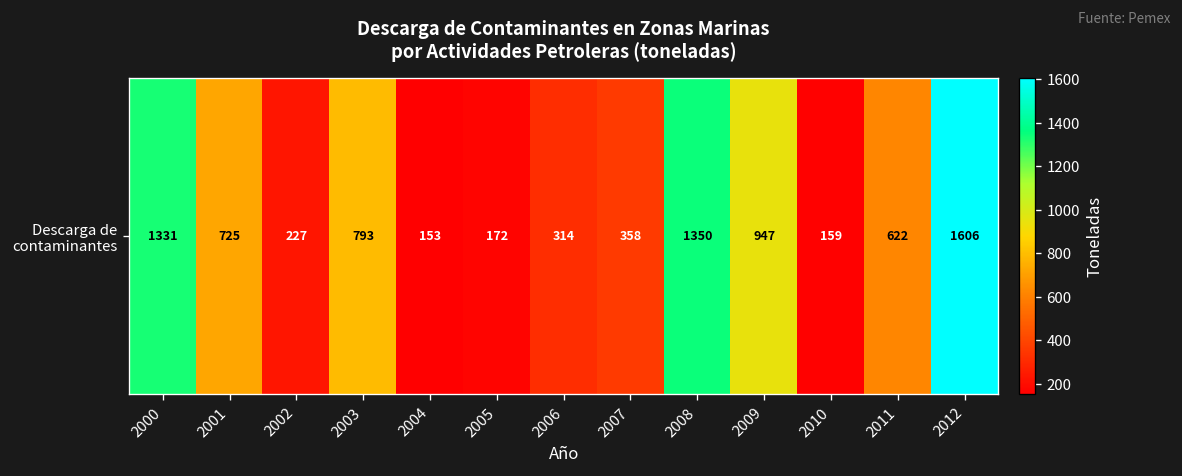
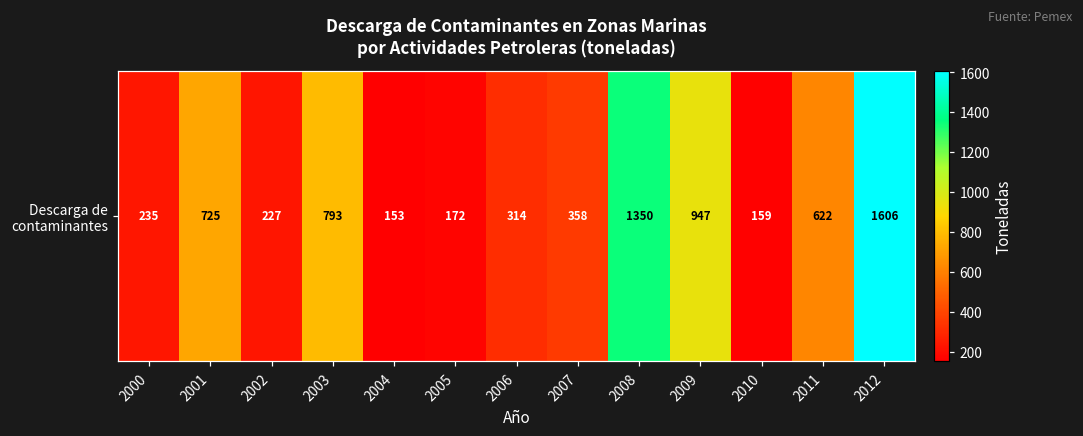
Descarga de contaminantes, 2000: 1331 -> 235
